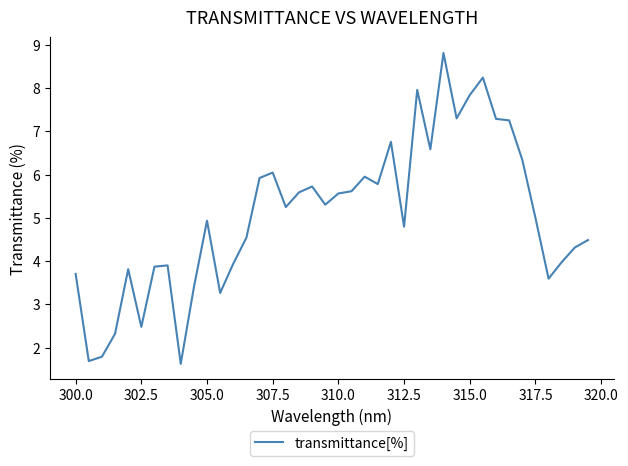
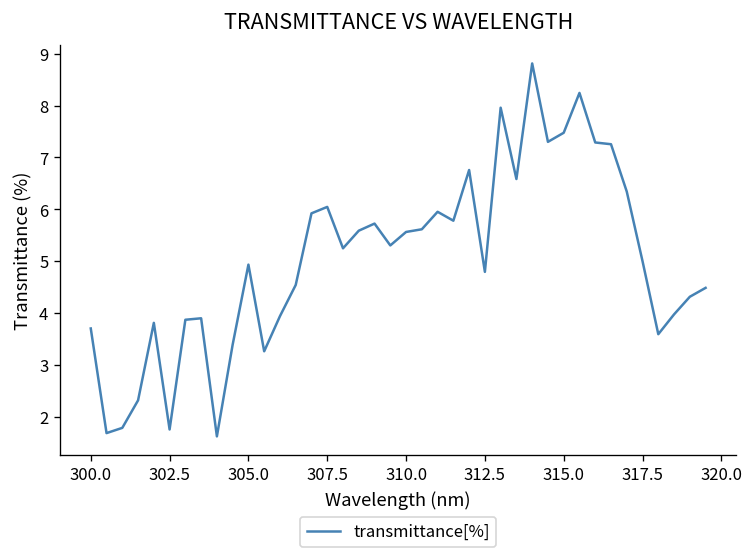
302.5: 2.5 -> 1.8
315.0: 7.8 -> 7.5
